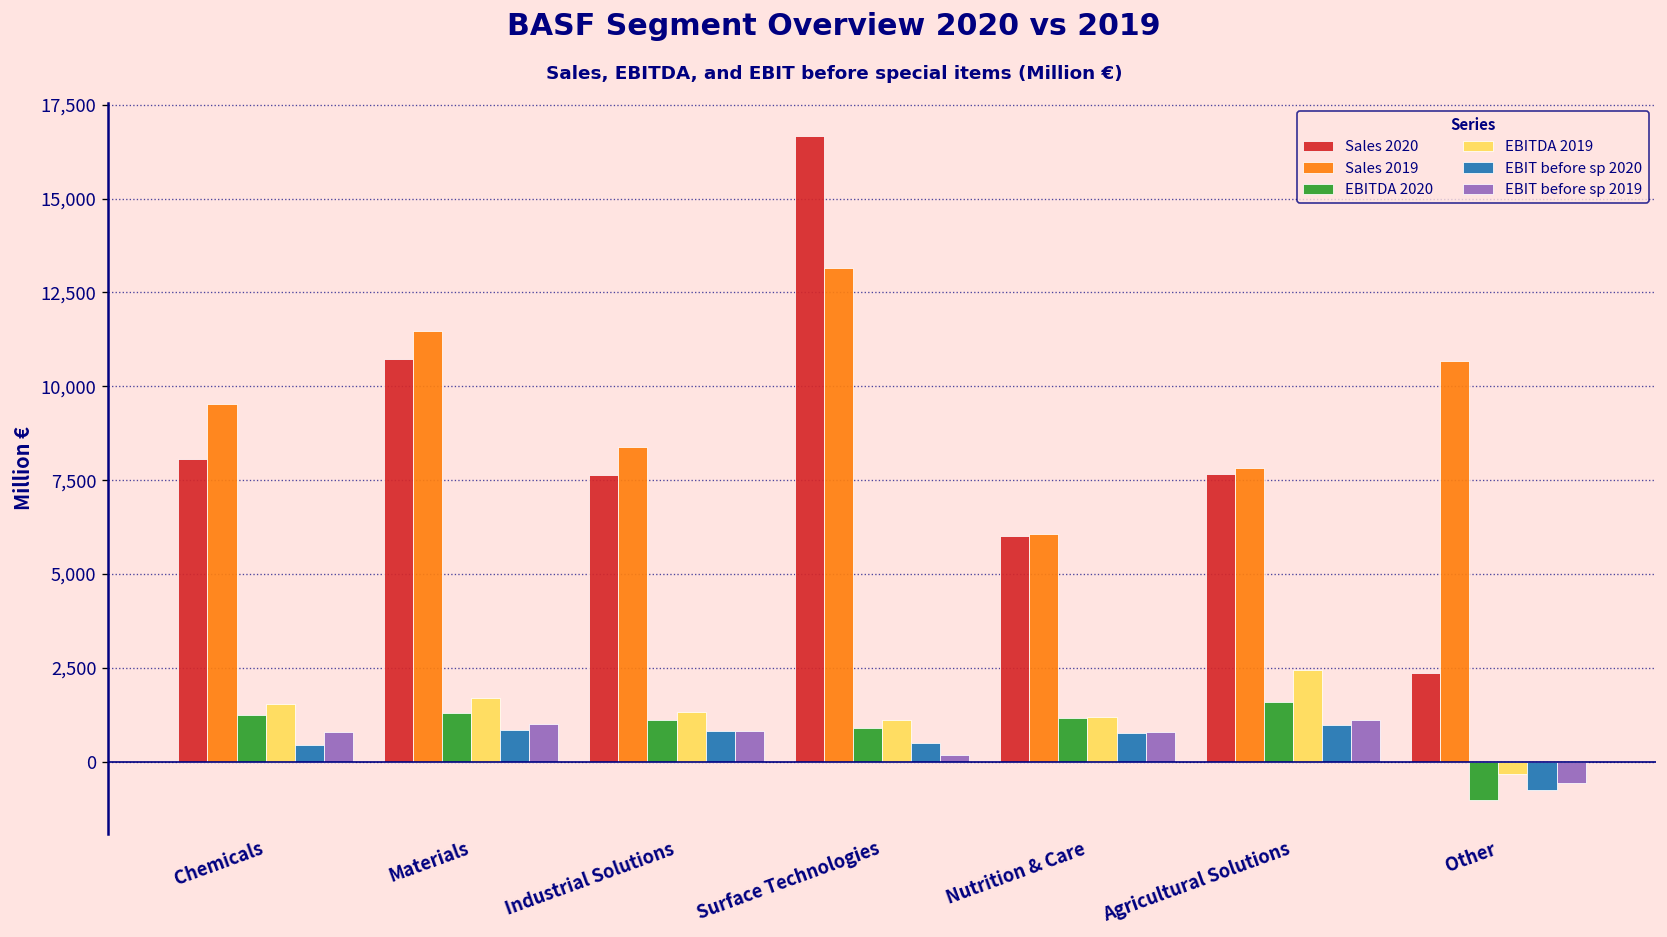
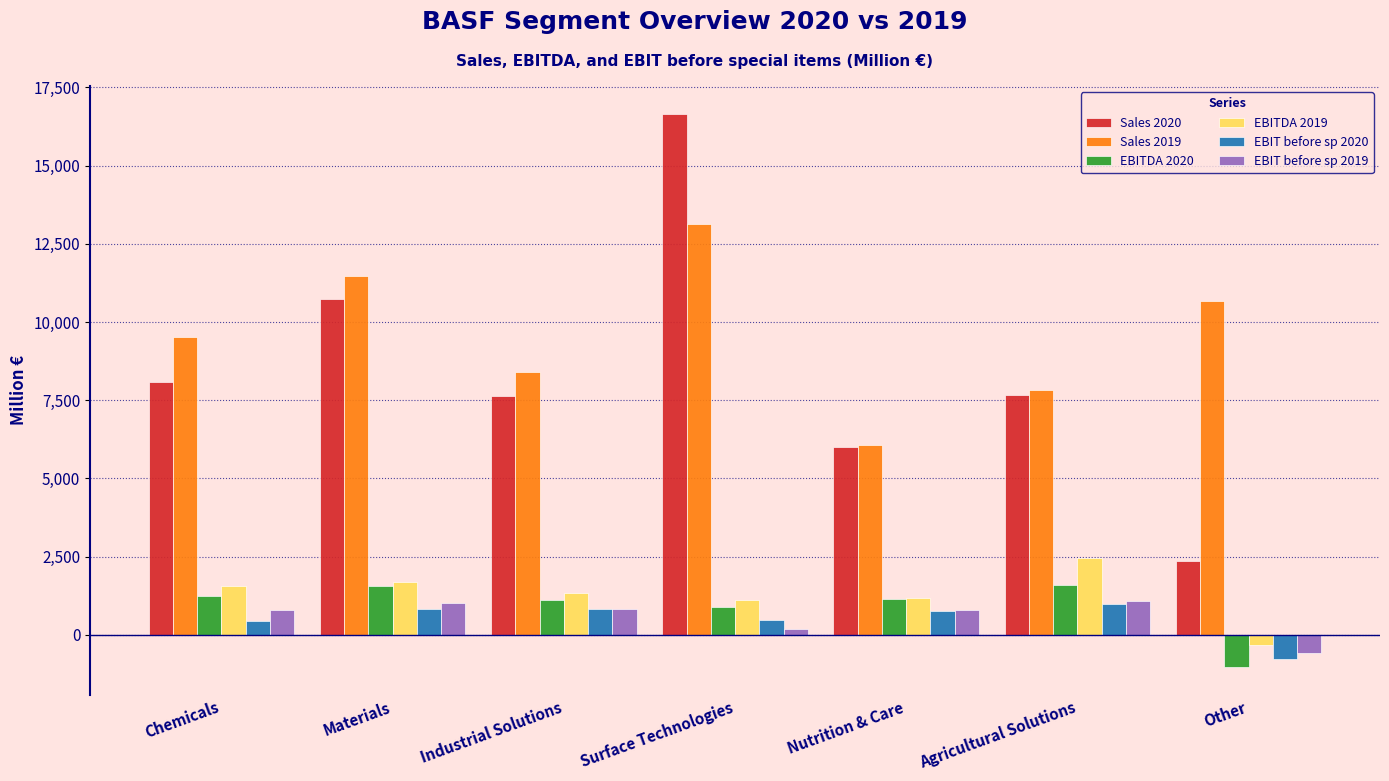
EBITDA 2020, Materials: 1,300 -> 1,600
